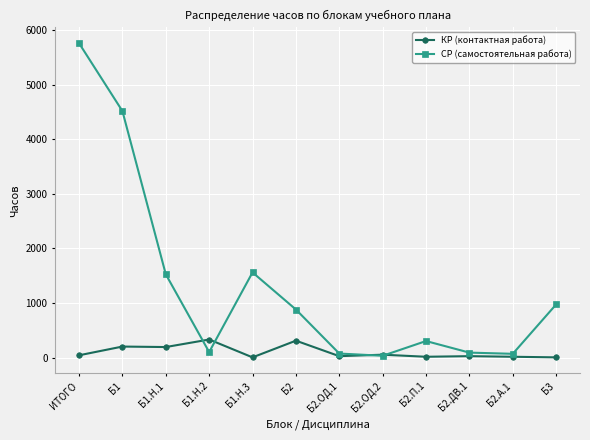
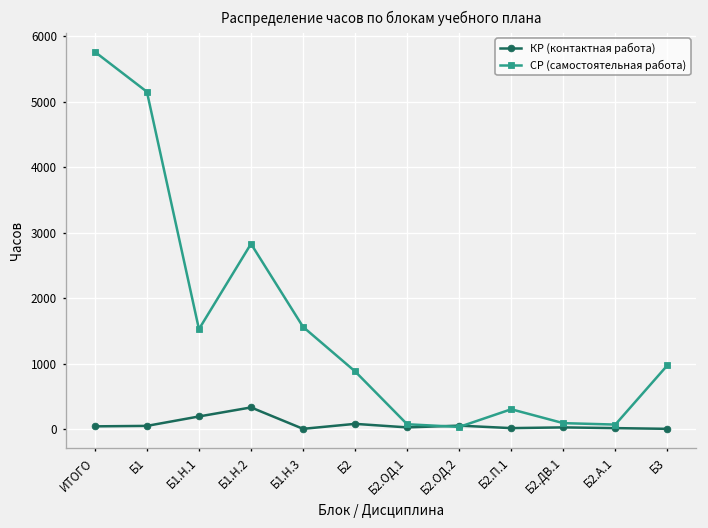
КР (контактная работа), Б1: 200 -> 100
СР (самостоятельная работа), Б1: 4500 -> 5200
СР (самостоятельная работа), Б1.Н.2: 100 -> 2800
КР (контактная работа), Б2: 300 -> 100
